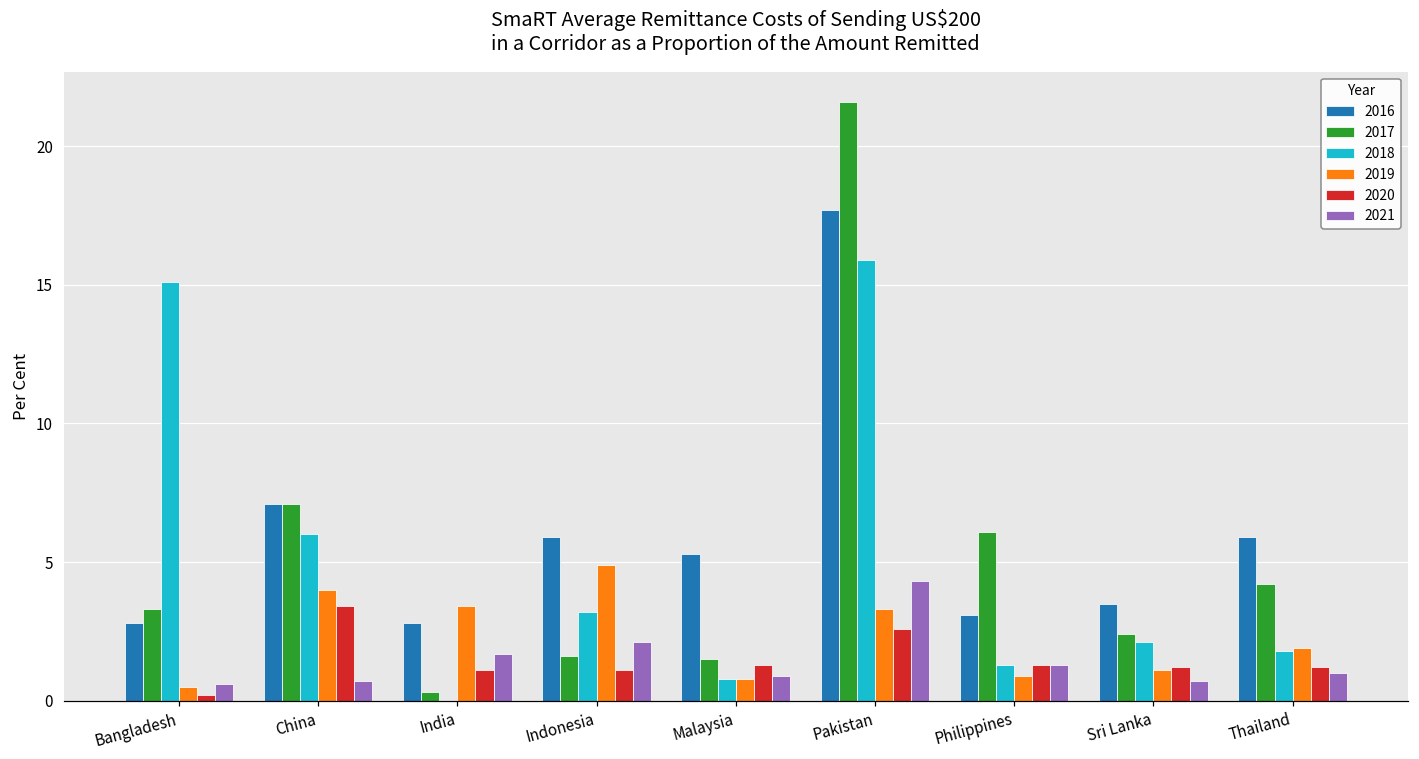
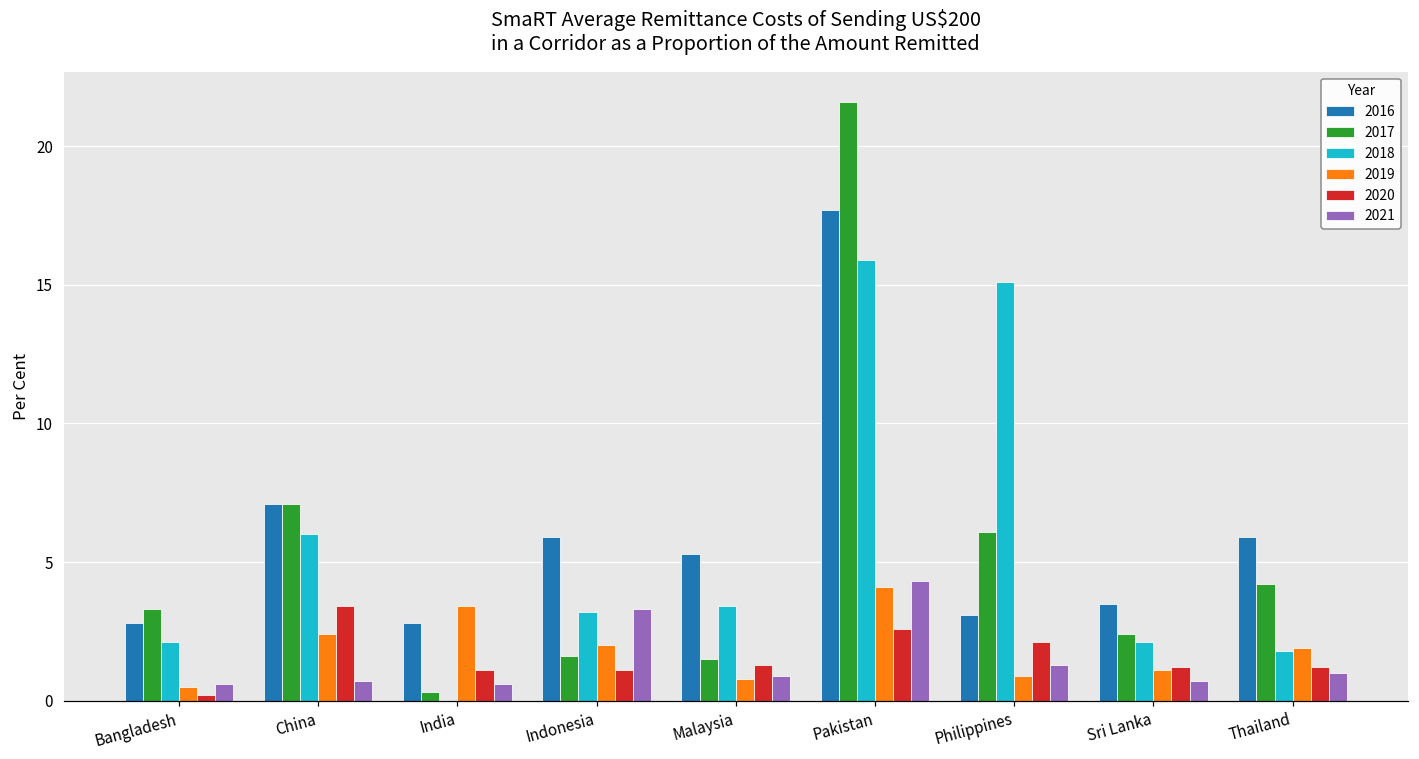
2018, Bangladesh: 15.1 -> 2.1
2019, China: 4.0 -> 2.4
2021, India: 1.7 -> 0.6
2019, Indonesia: 4.9 -> 2.0
2021, Indonesia: 2.1 -> 3.3
2018, Malaysia: 0.8 -> 3.4
2019, Pakistan: 3.3 -> 4.1
2018, Philippines: 1.3 -> 15.1
2020, Philippines: 1.3 -> 2.1
